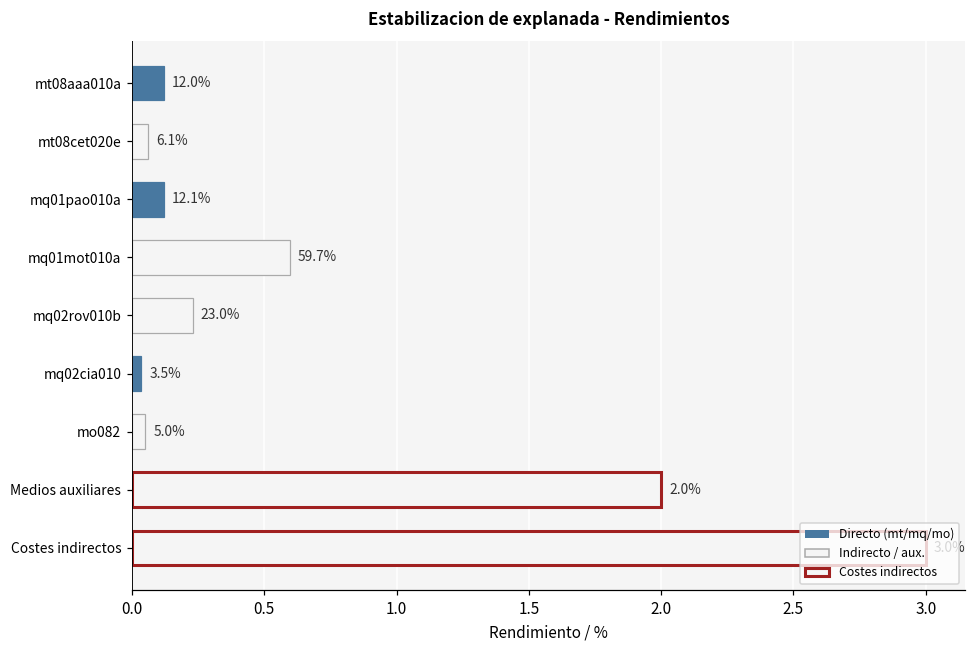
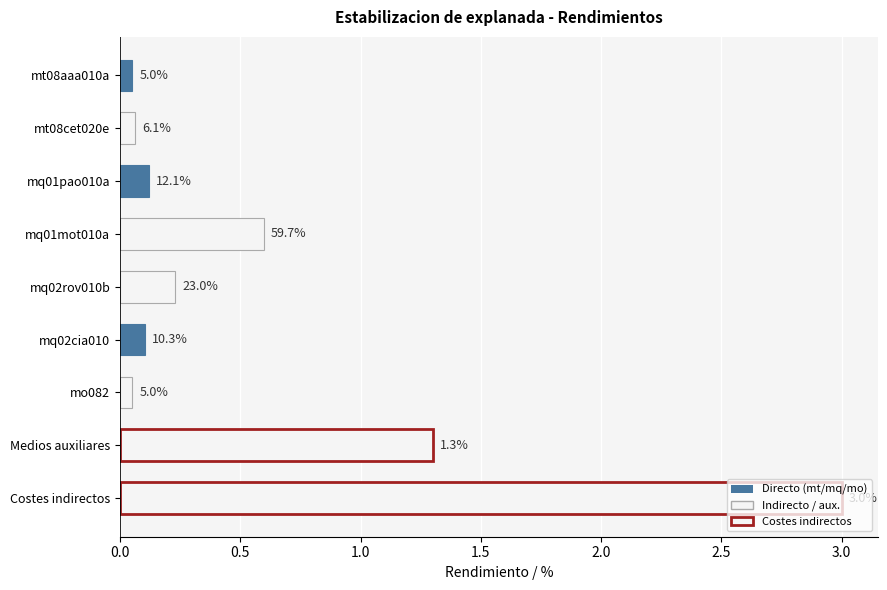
mt08aaa010a: 12.0% -> 5.0%
mq02cia010: 3.5% -> 10.3%
Medios auxiliares: 2.0% -> 1.3%
